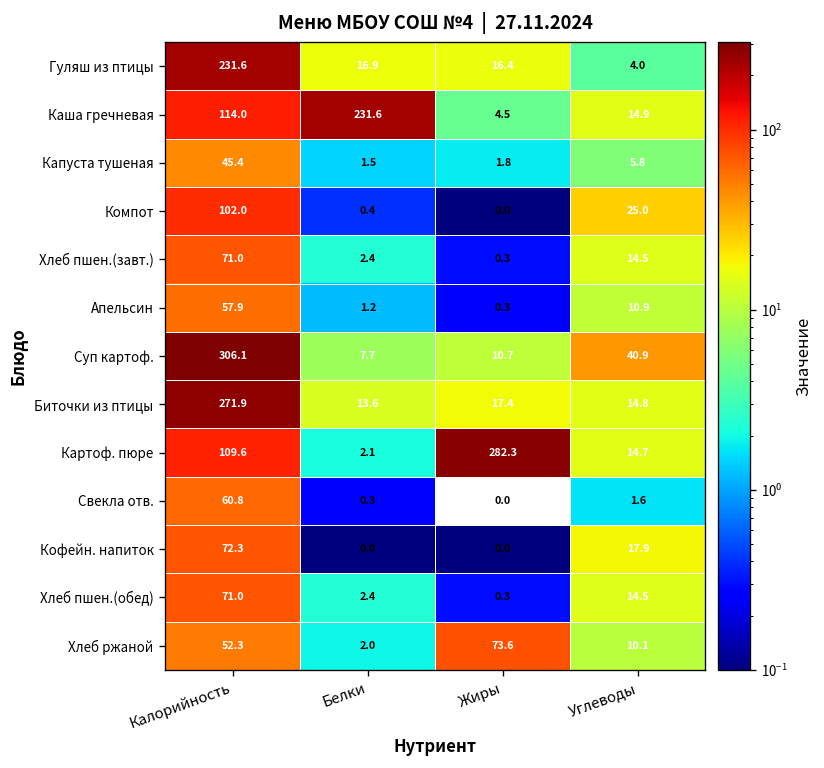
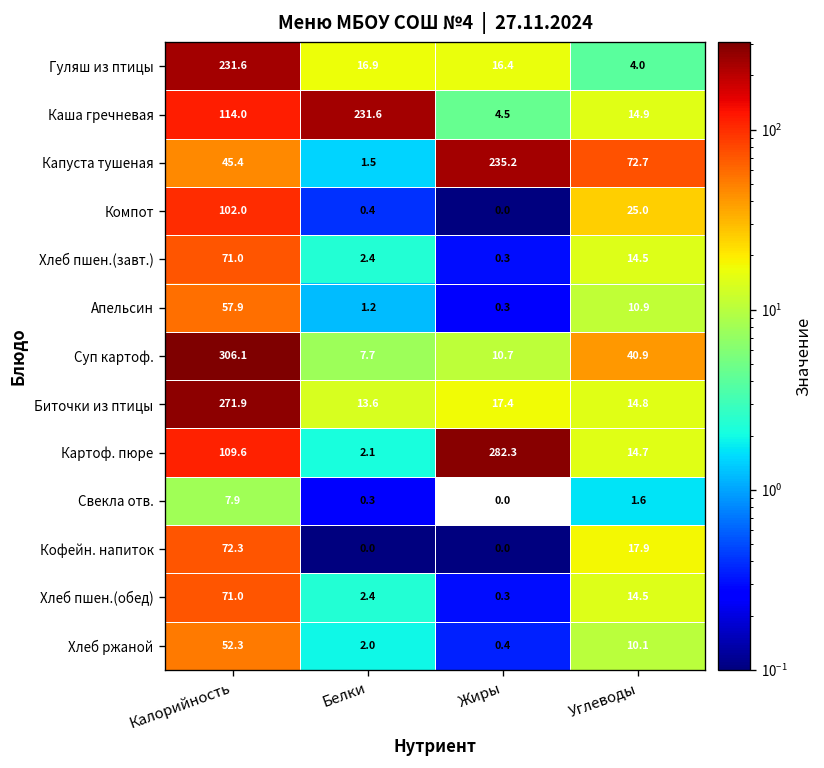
Капуста тушеная, Жиры: 1.8 -> 235.2
Капуста тушеная, Углеводы: 5.8 -> 72.7
Свекла отв., Калорийность: 60.8 -> 7.9
Хлеб ржаной, Жиры: 73.6 -> 0.4
